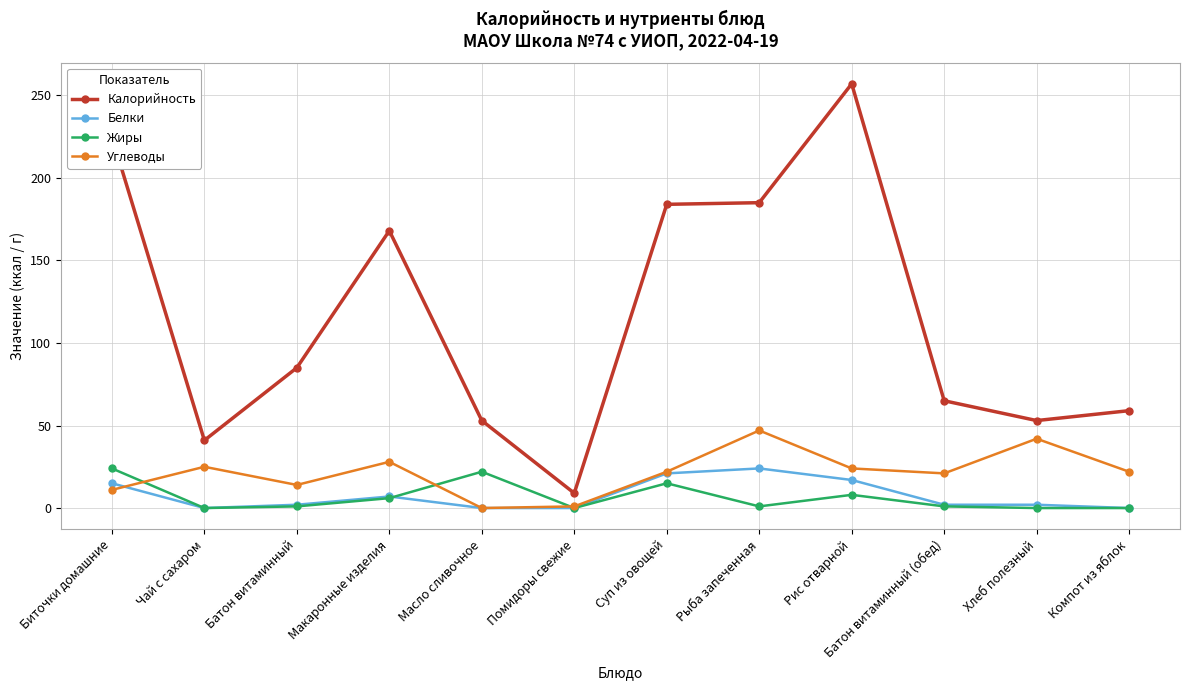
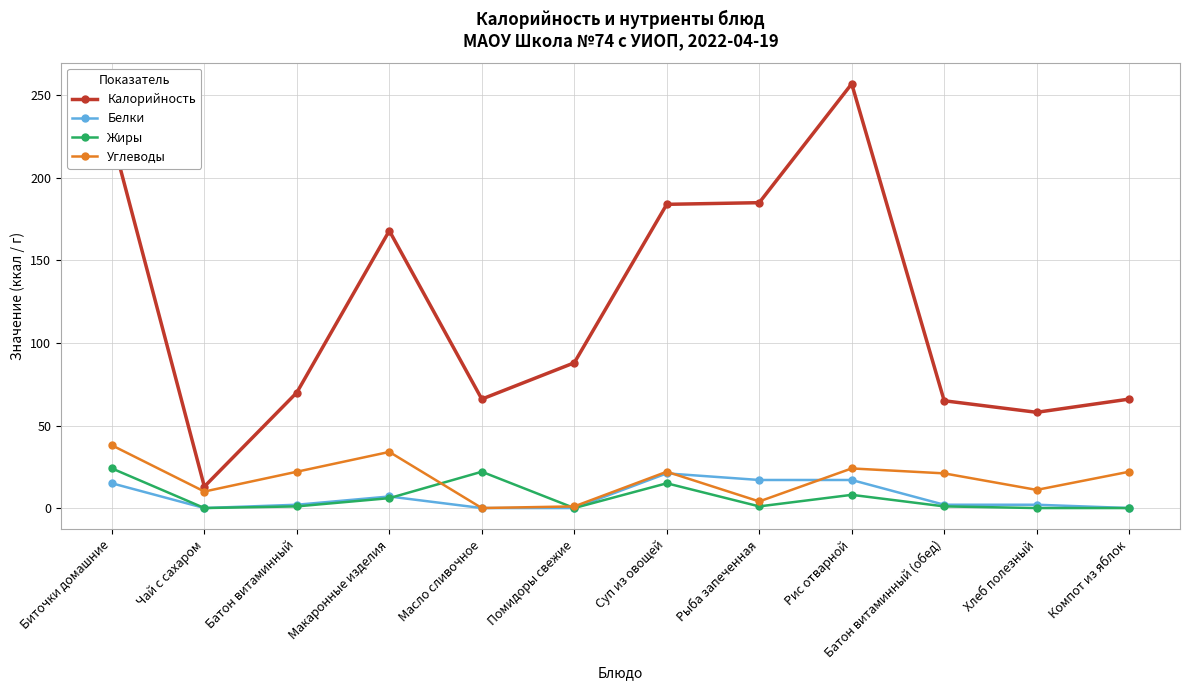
Углеводы, Биточки домашние: 11 -> 38
Калорийность, Чай с сахаром: 41 -> 13
Углеводы, Чай с сахаром: 25 -> 10
Калорийность, Батон витаминный: 85 -> 70
Углеводы, Батон витаминный: 14 -> 22
Углеводы, Макаронные изделия: 28 -> 34
Калорийность, Масло сливочное: 53 -> 66
Калорийность, Помидоры свежие: 9 -> 88
Белки, Рыба запеченная: 24 -> 17
Углеводы, Рыба запеченная: 47 -> 4
Калорийность, Хлеб полезный: 53 -> 58
Углеводы, Хлеб полезный: 42 -> 11
Калорийность, Компот из яблок: 59 -> 66
